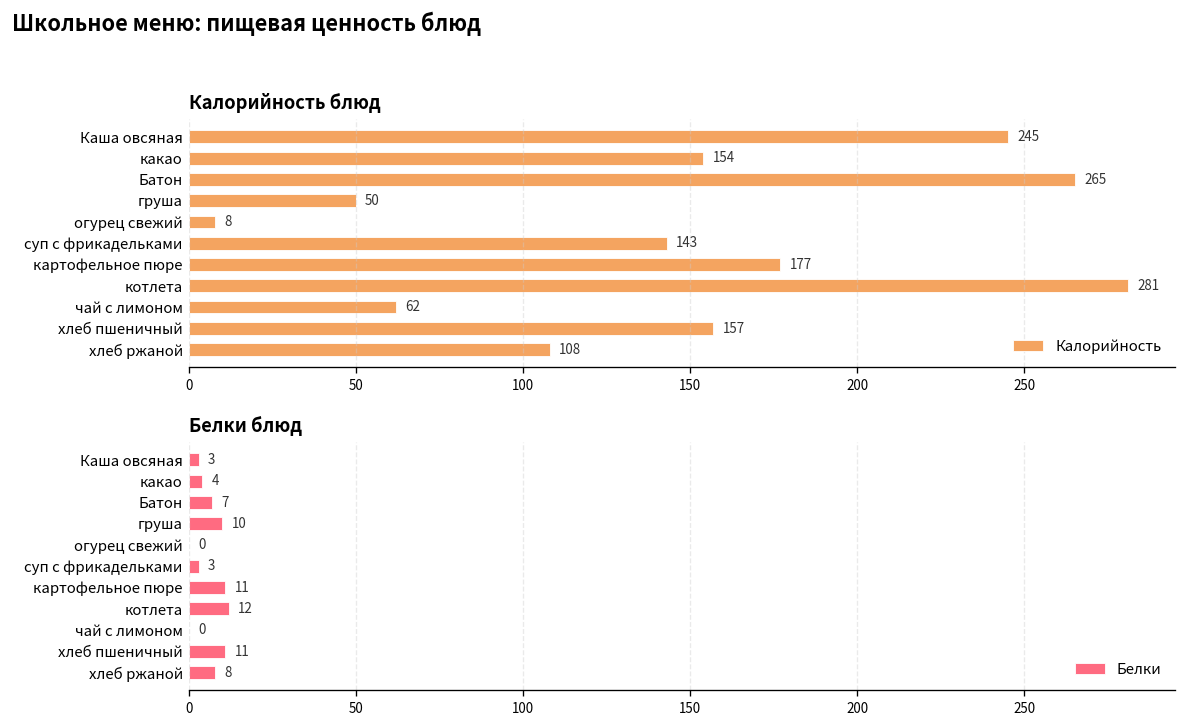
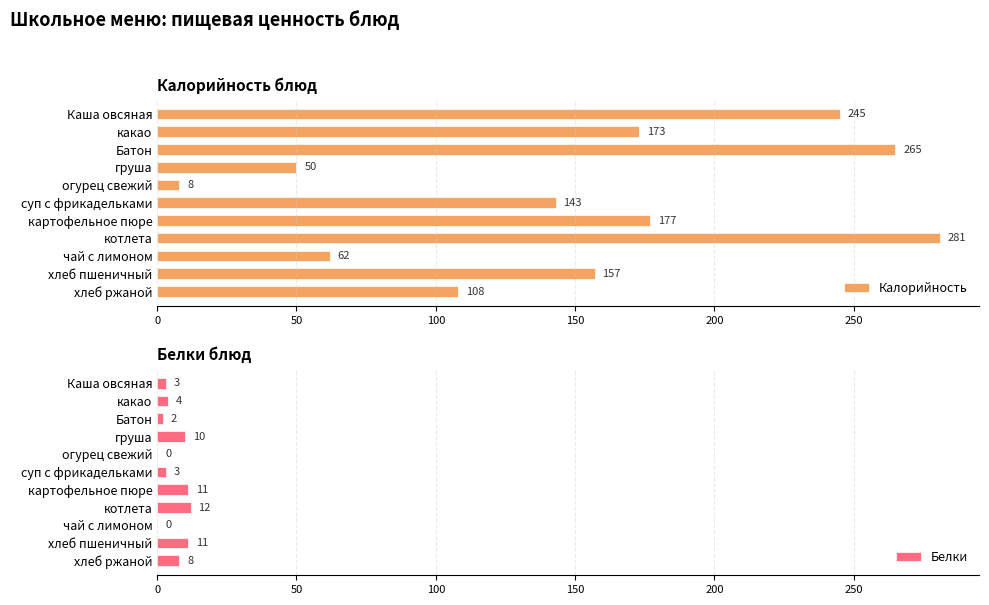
Калорийность блюд, какао: 154 -> 173
Белки блюд, Батон: 7 -> 2
